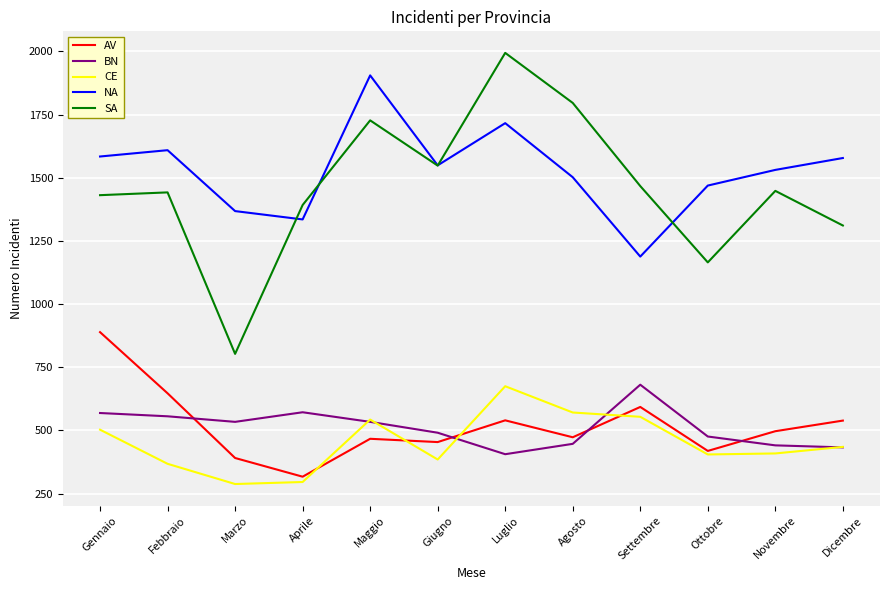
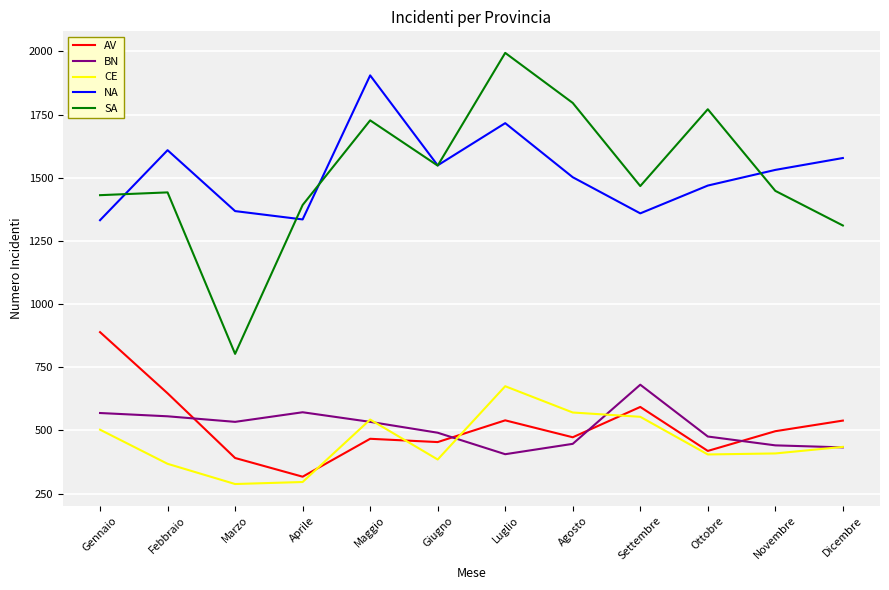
NA, Gennaio: 1580 -> 1330
NA, Settembre: 1190 -> 1360
SA, Ottobre: 1170 -> 1770
